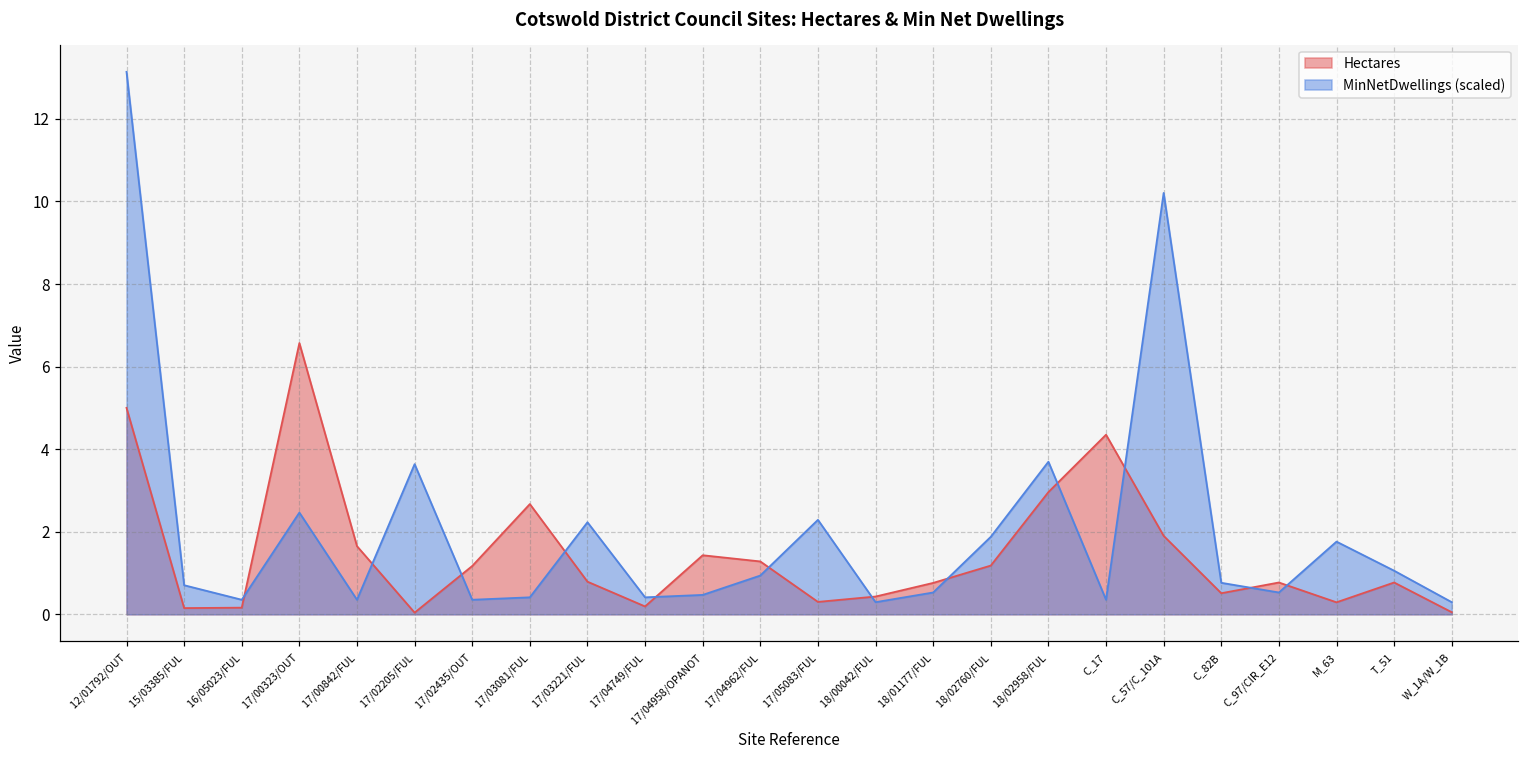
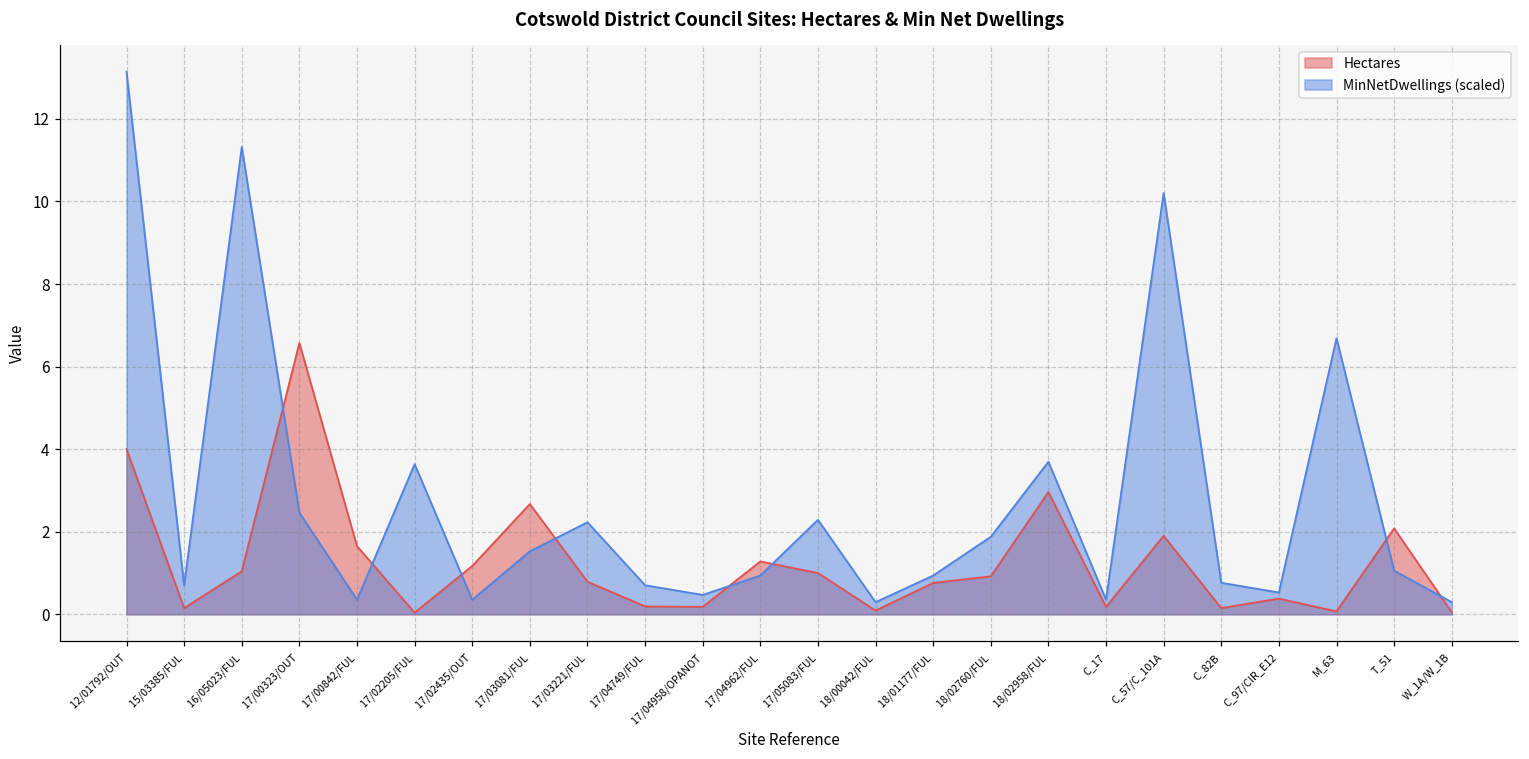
Hectares, 12/01792/OUT: 5 -> 4
Hectares, 16/05023/FUL: 0.2 -> 1.0
MinNetDwellings (scaled), 16/05023/FUL: 0.4 -> 11.3
MinNetDwellings (scaled), 17/03081/FUL: 0.4 -> 1.5
MinNetDwellings (scaled), 17/04749/FUL: 0.4 -> 0.7
Hectares, 17/04958/OPANOT: 1.4 -> 0.2
Hectares, 17/05083/FUL: 0.3 -> 1.0
Hectares, 18/00042/FUL: 0.4 -> 0.1
MinNetDwellings (scaled), 18/01177/FUL: 0.5 -> 0.9
Hectares, 18/02760/FUL: 1.2 -> 0.9
Hectares, C_17: 4.4 -> 0.2
Hectares, C_82B: 0.5 -> 0.2
Hectares, C_97/CIR_E12: 0.8 -> 0.4
Hectares, M_63: 0.3 -> 0.1
MinNetDwellings (scaled), M_63: 1.8 -> 6.7
Hectares, T_51: 0.8 -> 2.1
